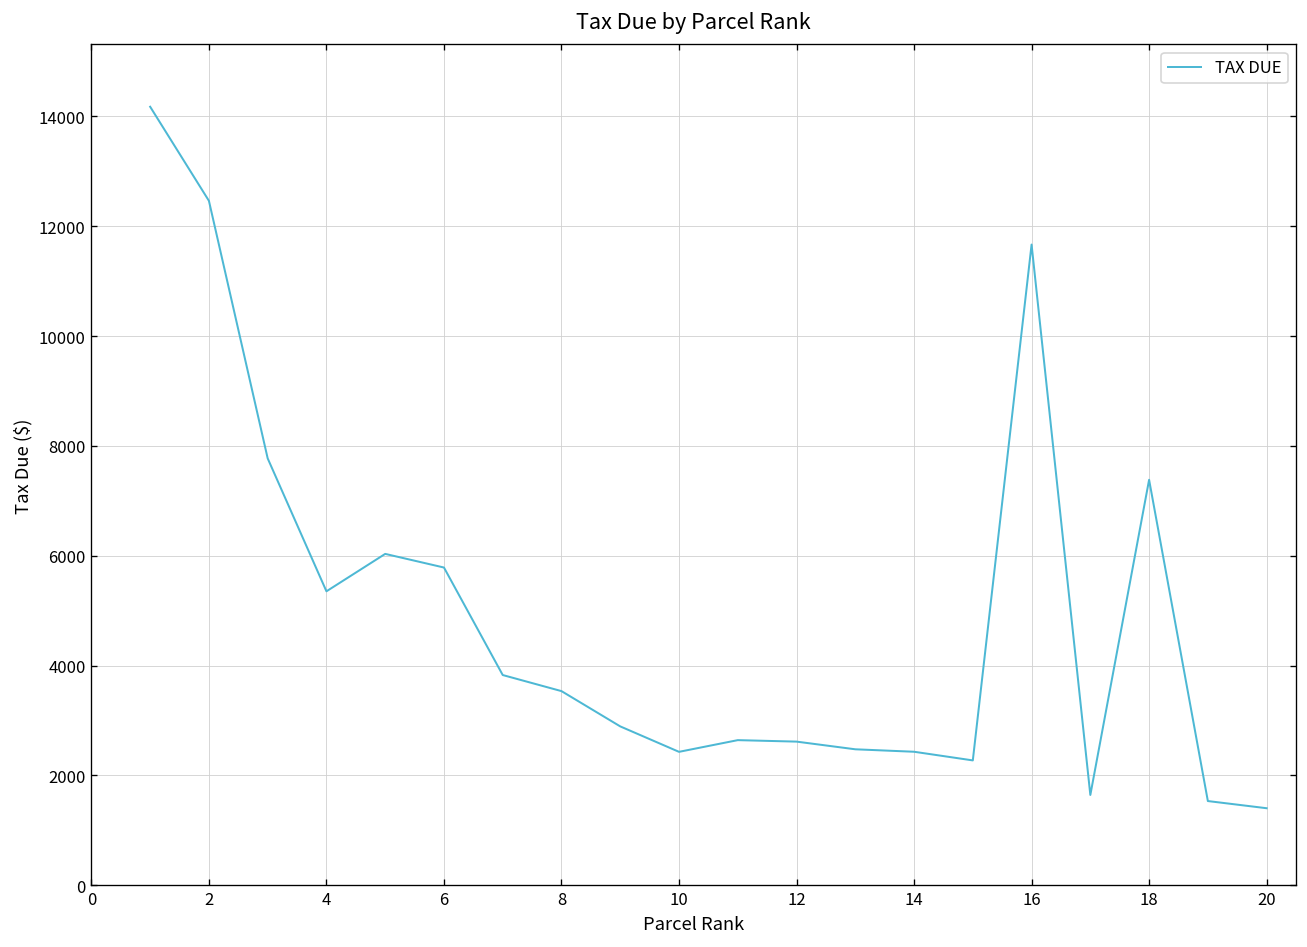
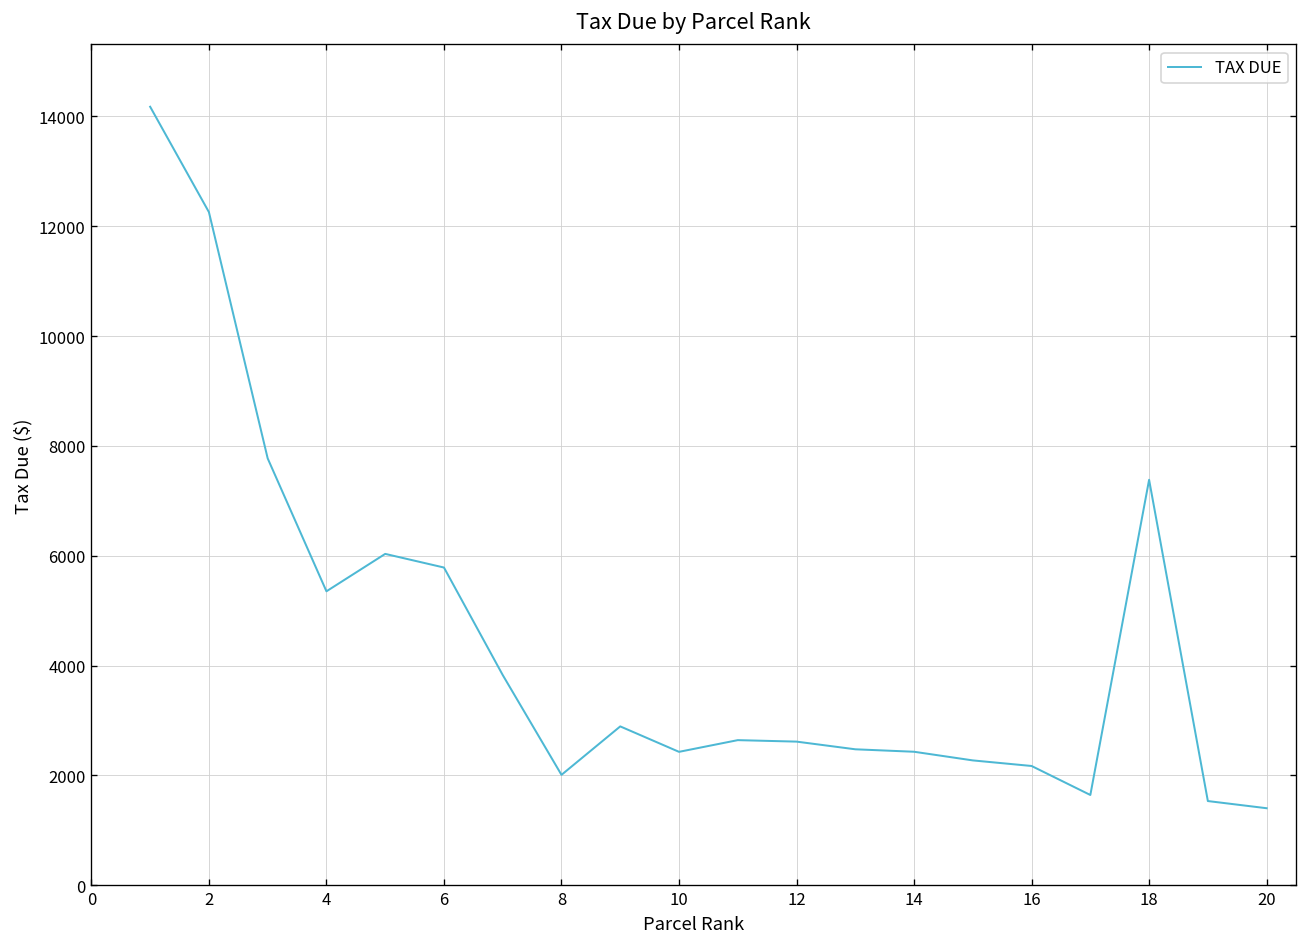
2: 12500 -> 12300
8: 3500 -> 2000
16: 11700 -> 2200
